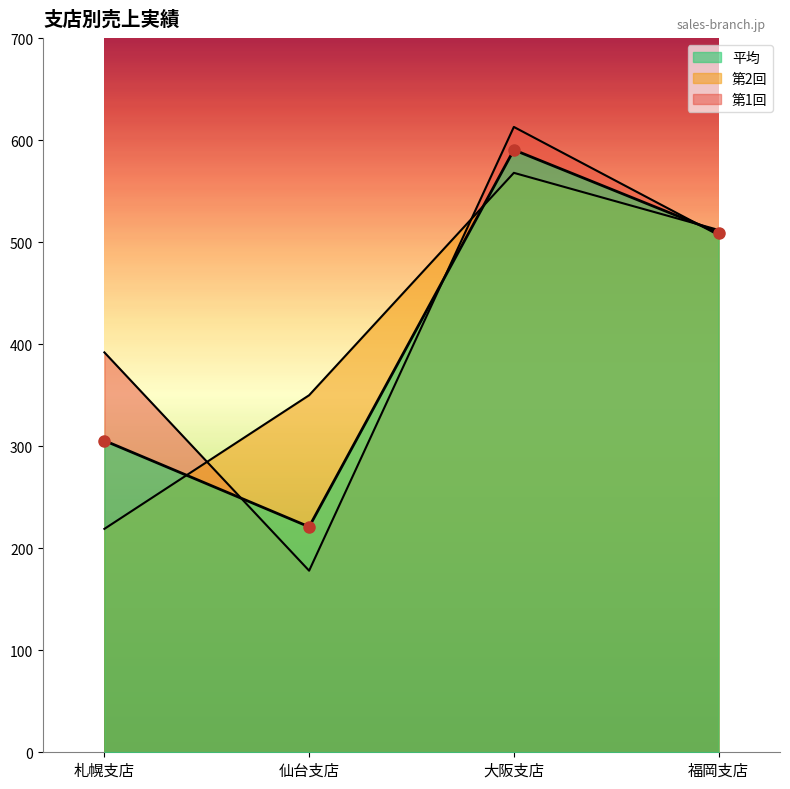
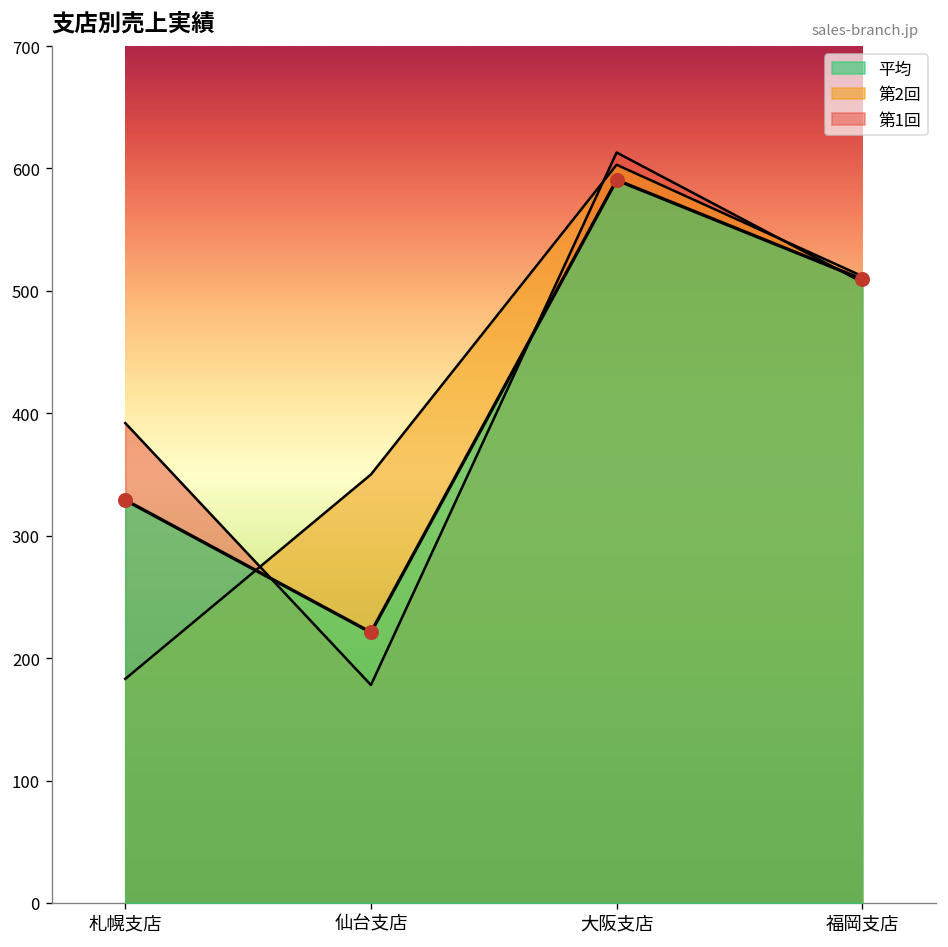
平均, 札幌支店: 306 -> 329
第2回, 札幌支店: 219 -> 183
第2回, 大阪支店: 568 -> 603
